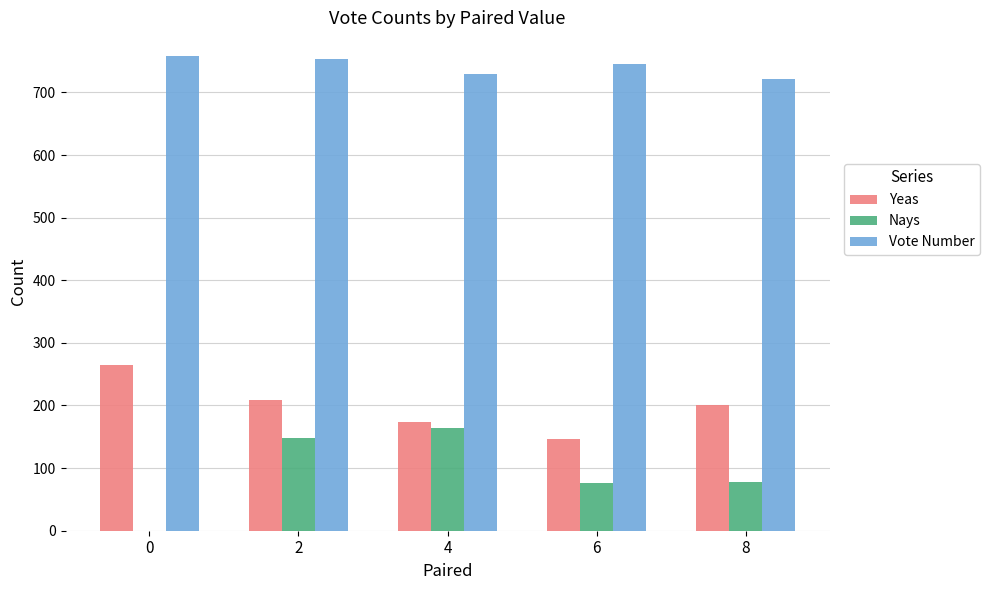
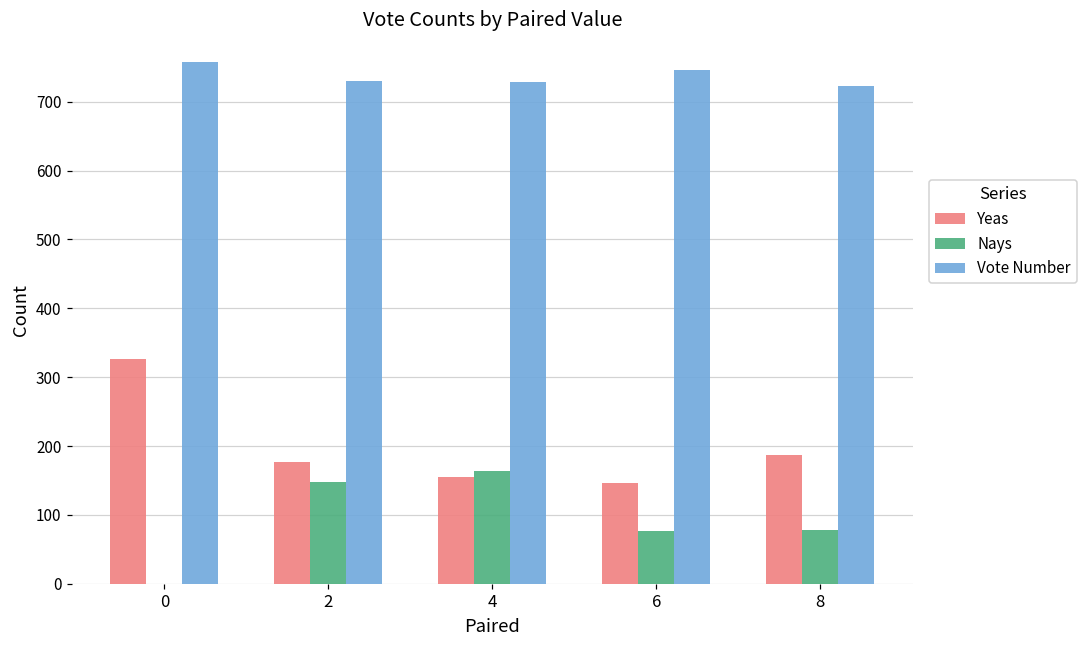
Yeas, 0: 270 -> 330
Yeas, 2: 210 -> 180
Vote Number, 2: 750 -> 730
Yeas, 4: 170 -> 160
Yeas, 8: 200 -> 190
